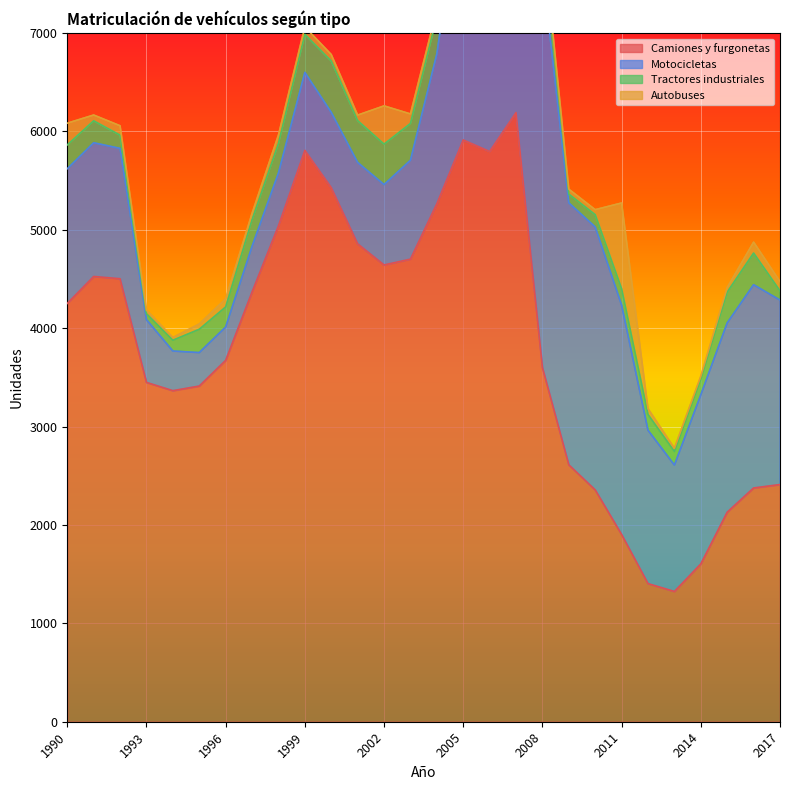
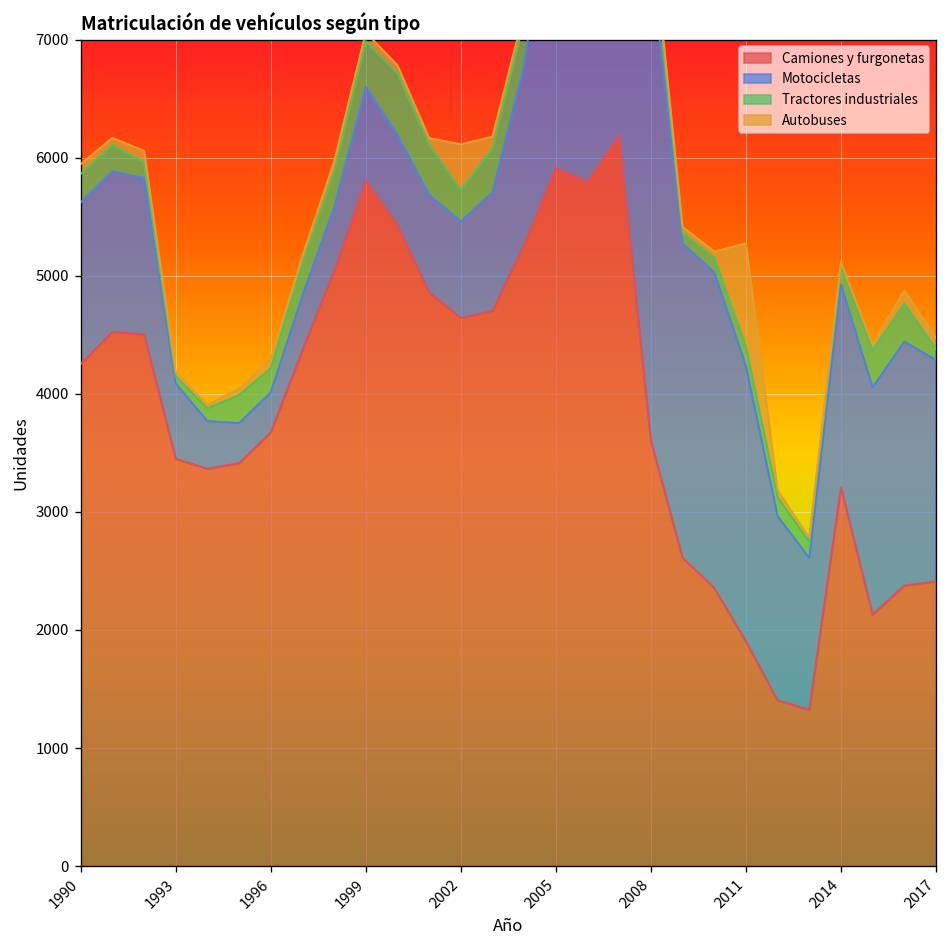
Autobuses, 1990: 200 -> 100
Tractores industriales, 2002: 400 -> 300
Camiones y furgonetas, 2014: 1600 -> 3200
